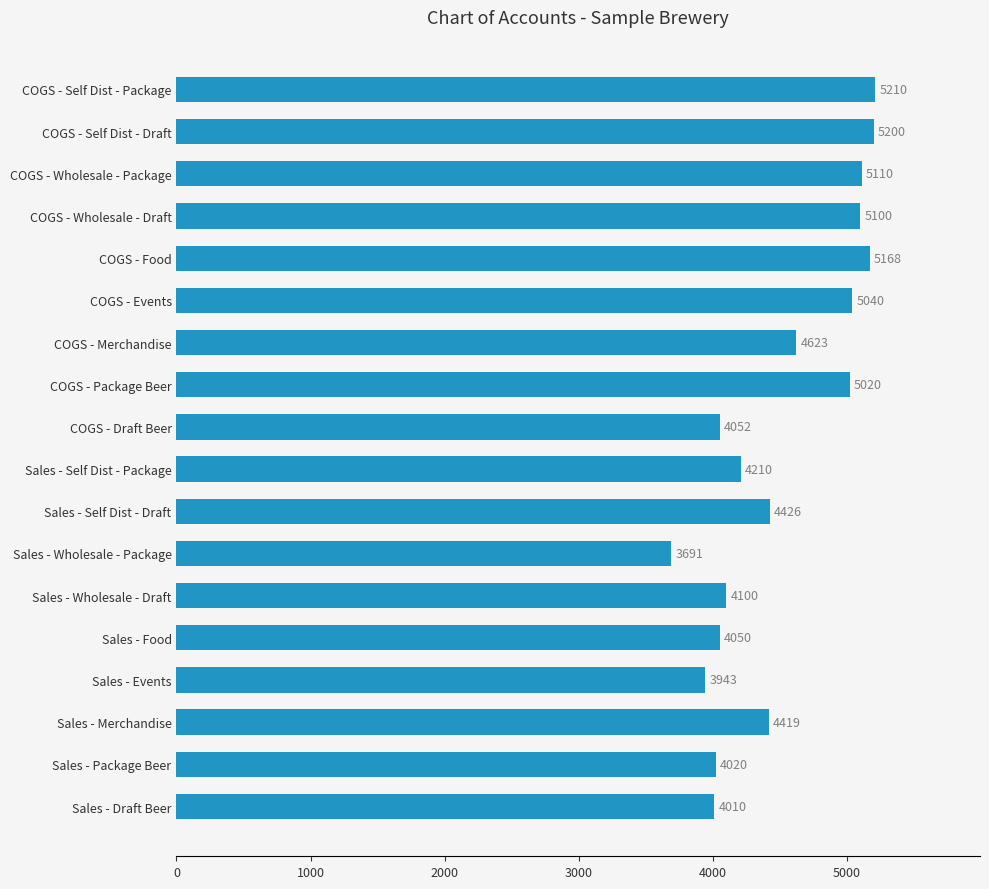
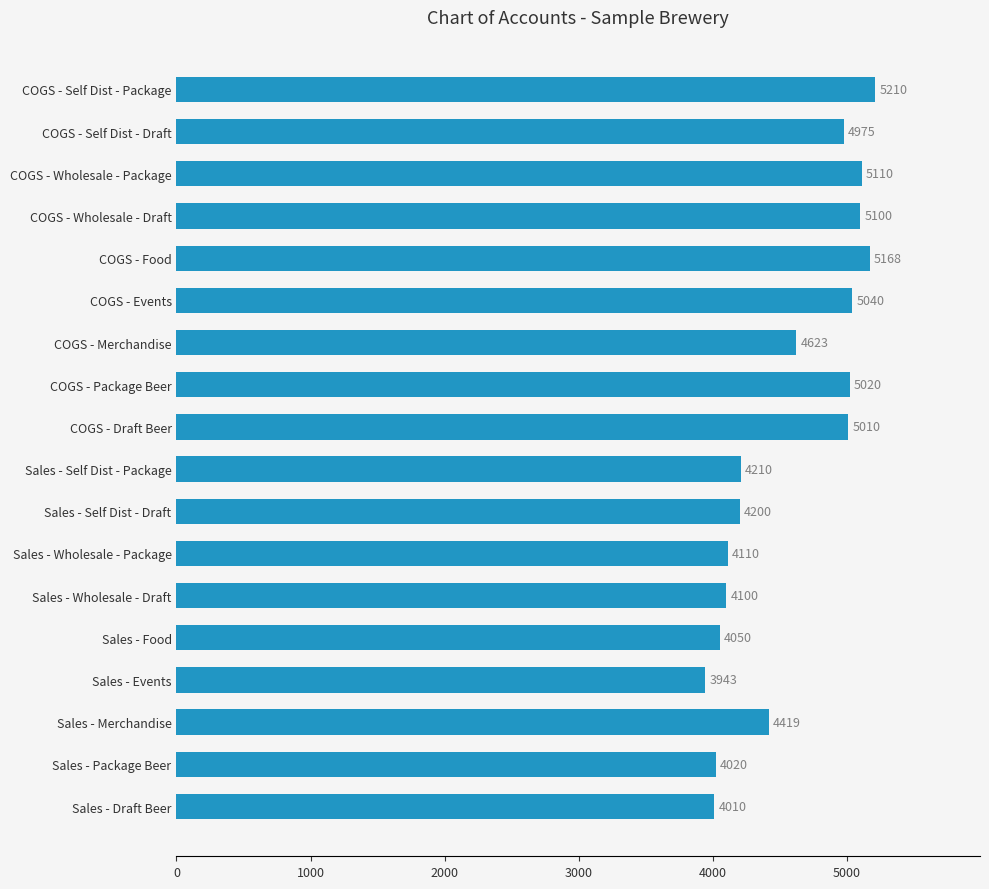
COGS - Self Dist - Draft: 5200 -> 4975
COGS - Draft Beer: 4052 -> 5010
Sales - Self Dist - Draft: 4426 -> 4200
Sales - Wholesale - Package: 3691 -> 4110
